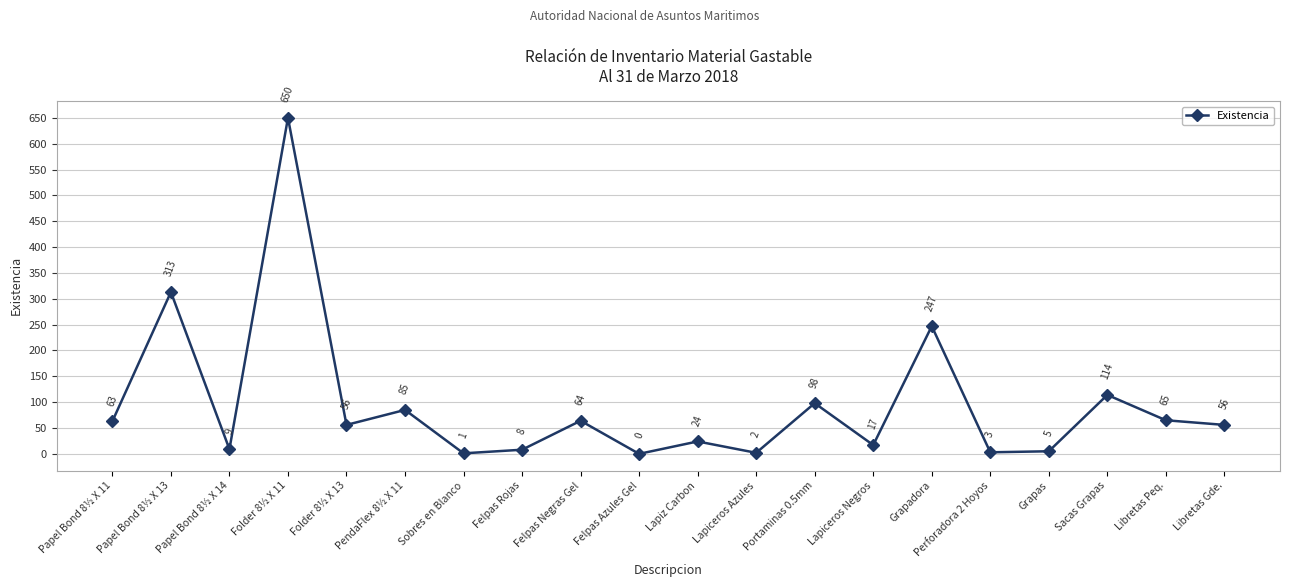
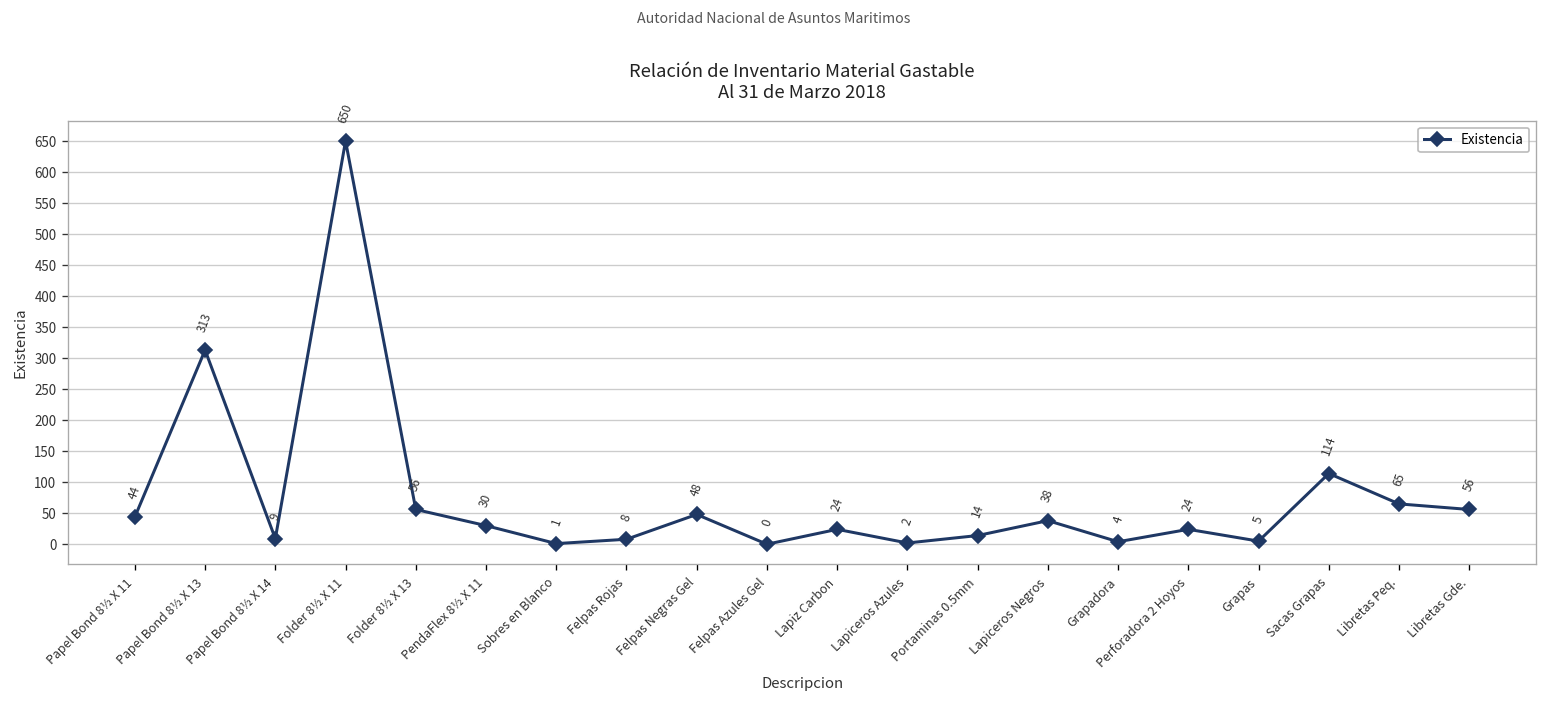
Papel Bond 8½ X 11: 63 -> 44
PendaFlex 8½ X 11: 85 -> 30
Felpas Negras Gel: 64 -> 48
Portaminas 0.5mm: 98 -> 14
Lapiceros Negros: 17 -> 38
Grapadora: 247 -> 4
Perforadora 2 Hoyos: 3 -> 24
